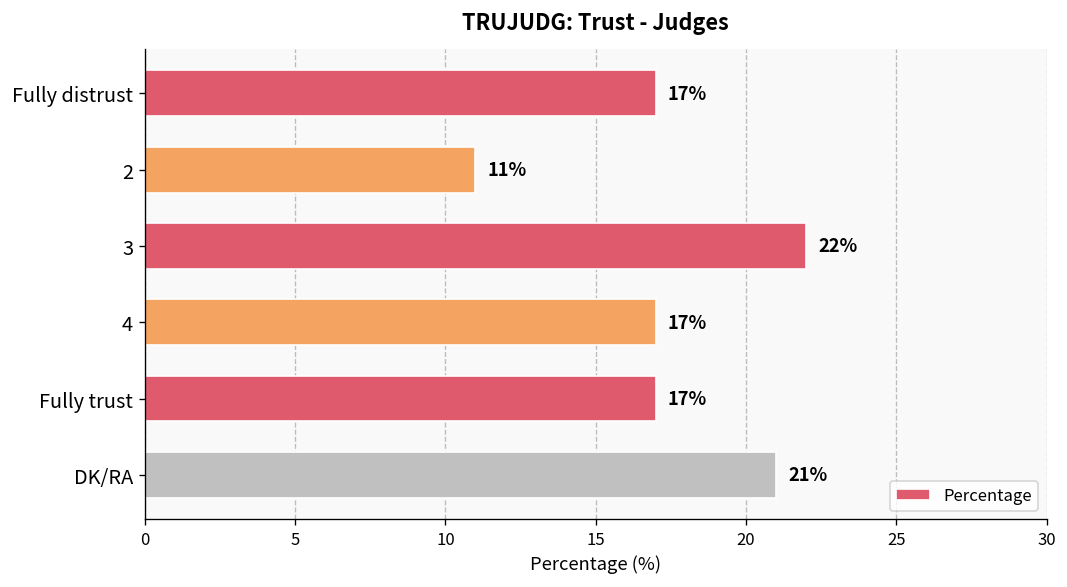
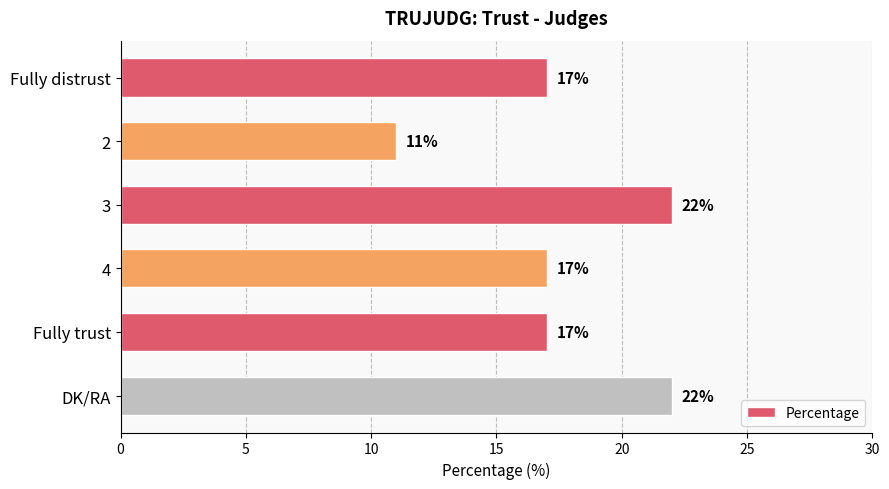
DK/RA: 21% -> 22%
